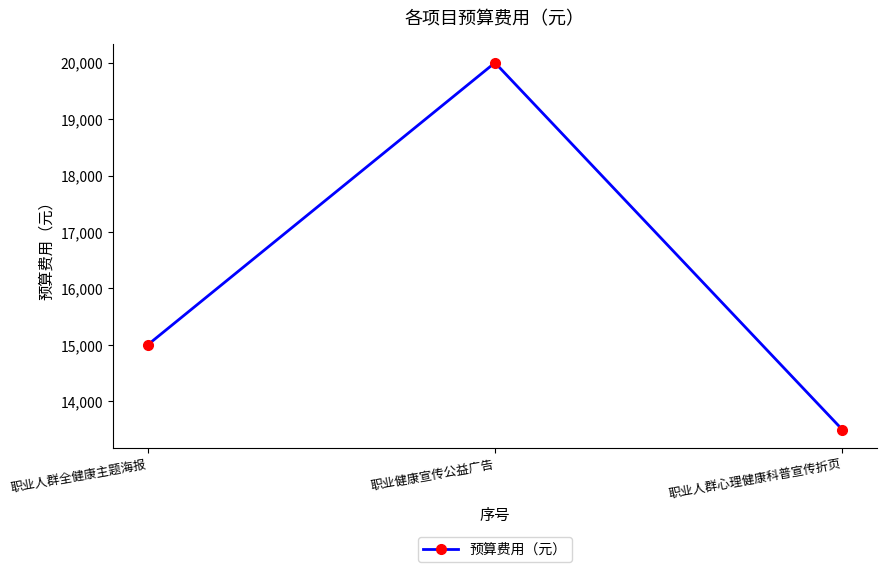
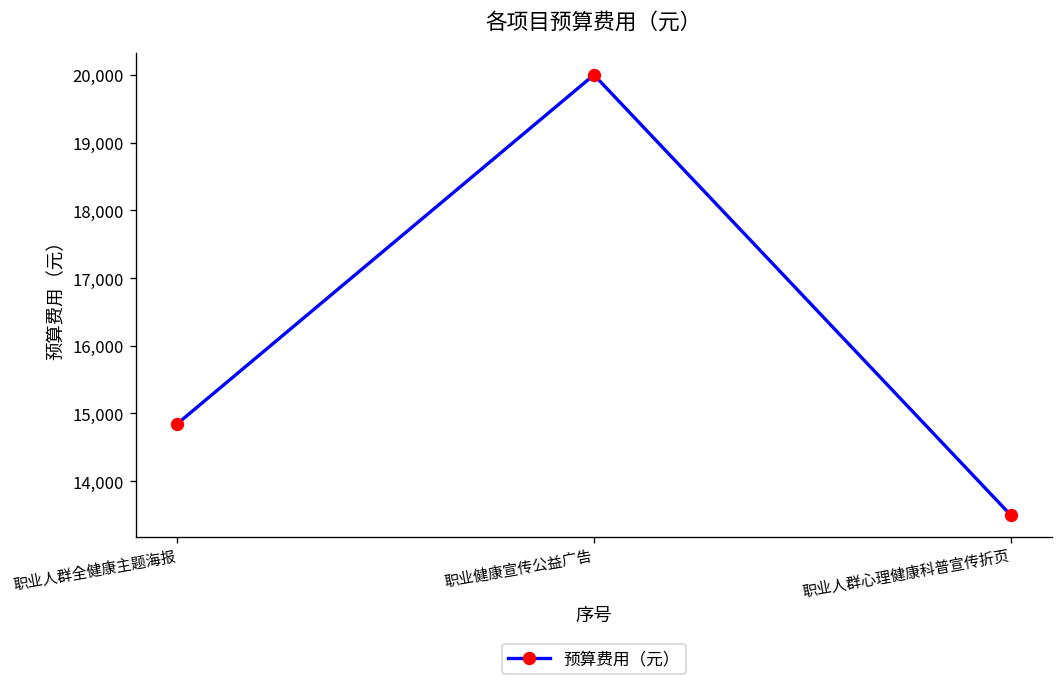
职业人群全健康主题海报: 15,000 -> 14,800
